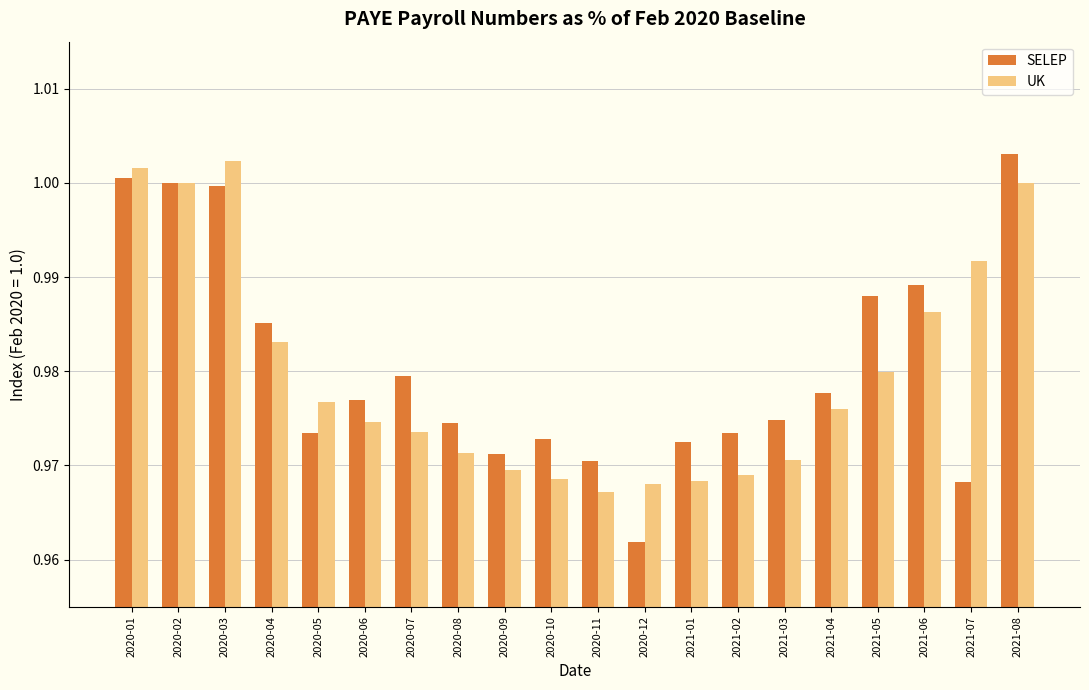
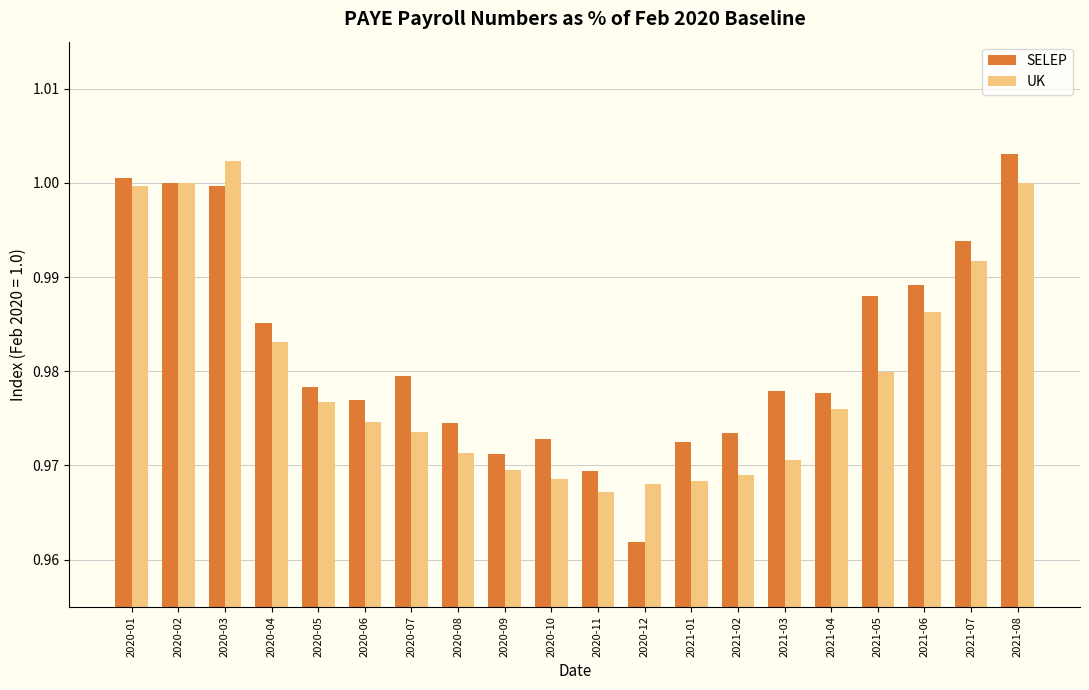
UK, 2020-01: 1.002 -> 1.000
SELEP, 2020-05: 0.973 -> 0.978
SELEP, 2020-11: 0.970 -> 0.969
SELEP, 2021-03: 0.975 -> 0.978
SELEP, 2021-07: 0.968 -> 0.994
